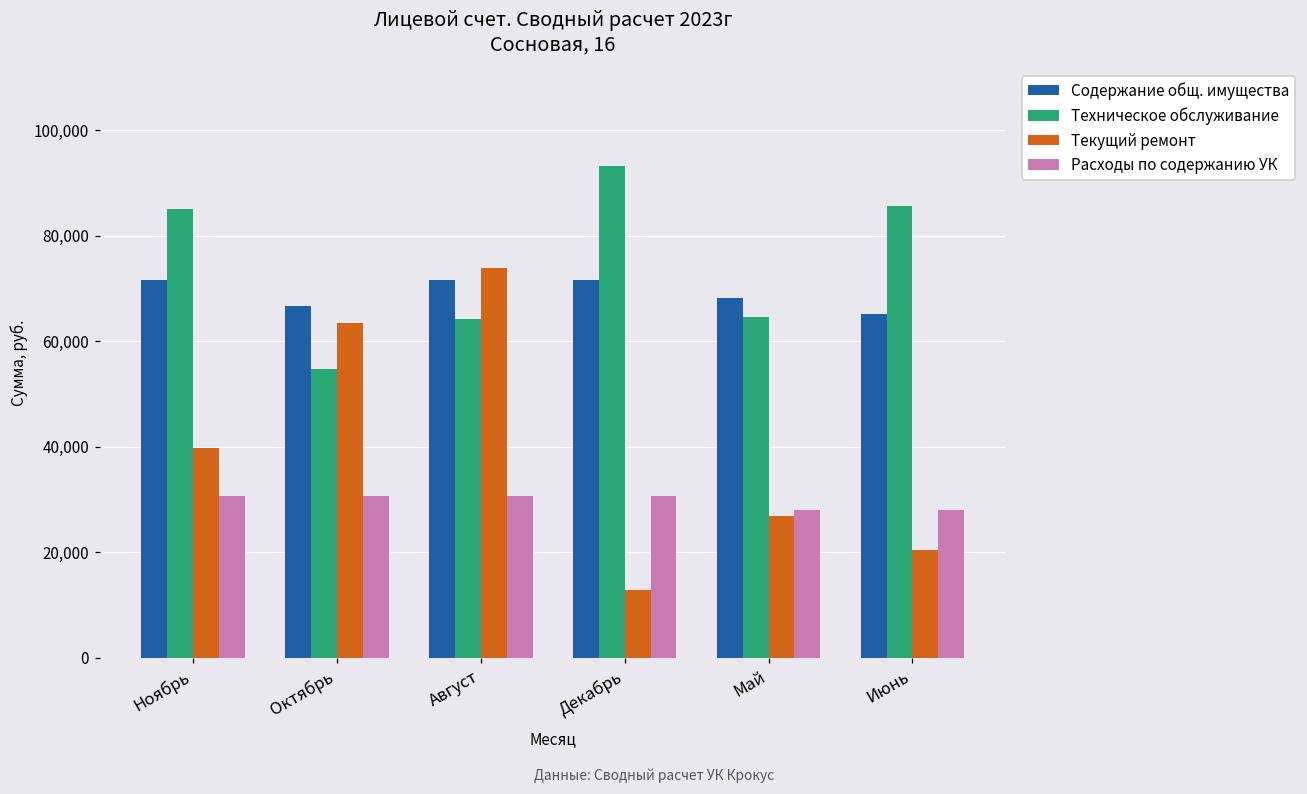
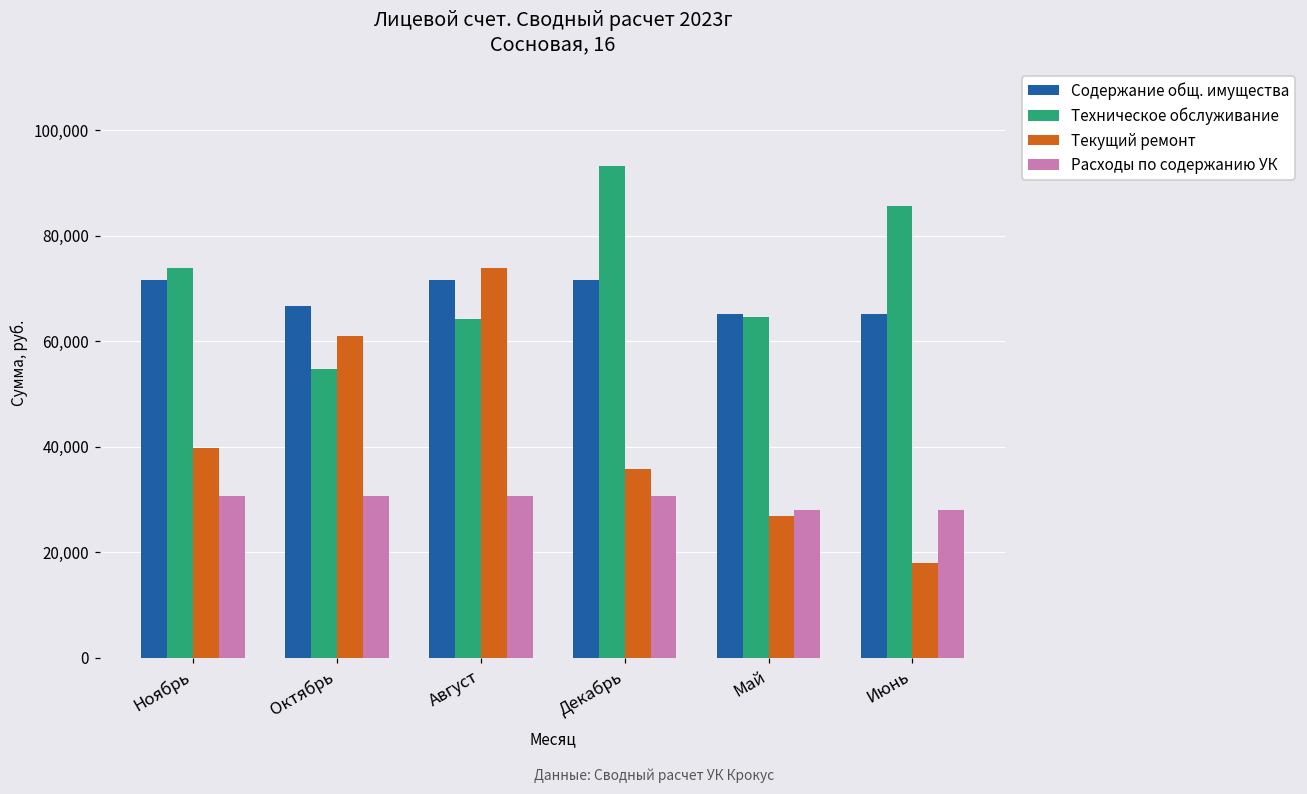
Техническое обслуживание, Ноябрь: 85,000 -> 74,000
Текущий ремонт, Октябрь: 63,000 -> 61,000
Текущий ремонт, Декабрь: 13,000 -> 36,000
Содержание общ. имущества, Май: 68,000 -> 65,000
Текущий ремонт, Июнь: 20,000 -> 18,000
